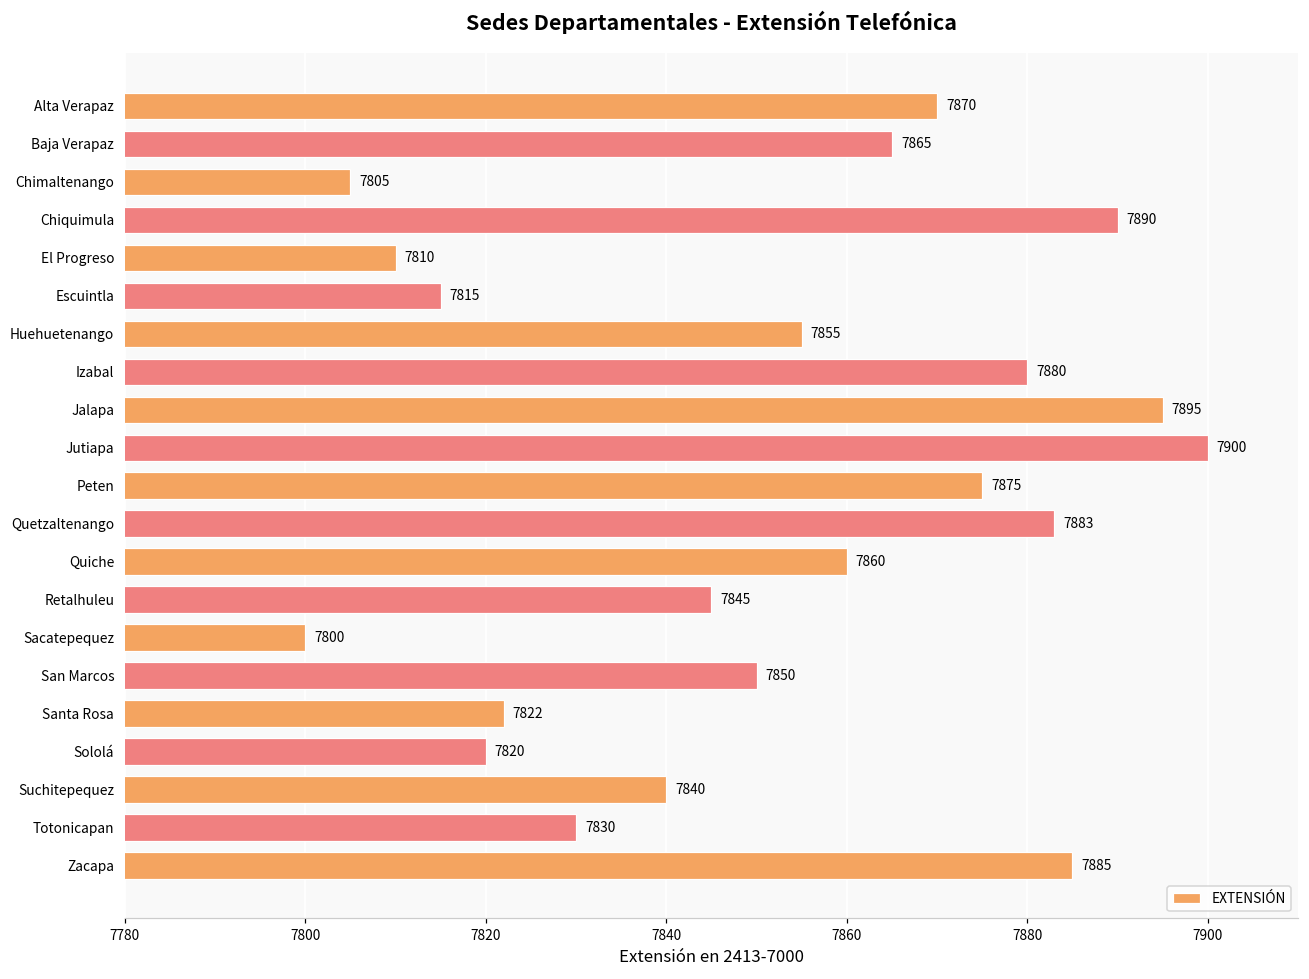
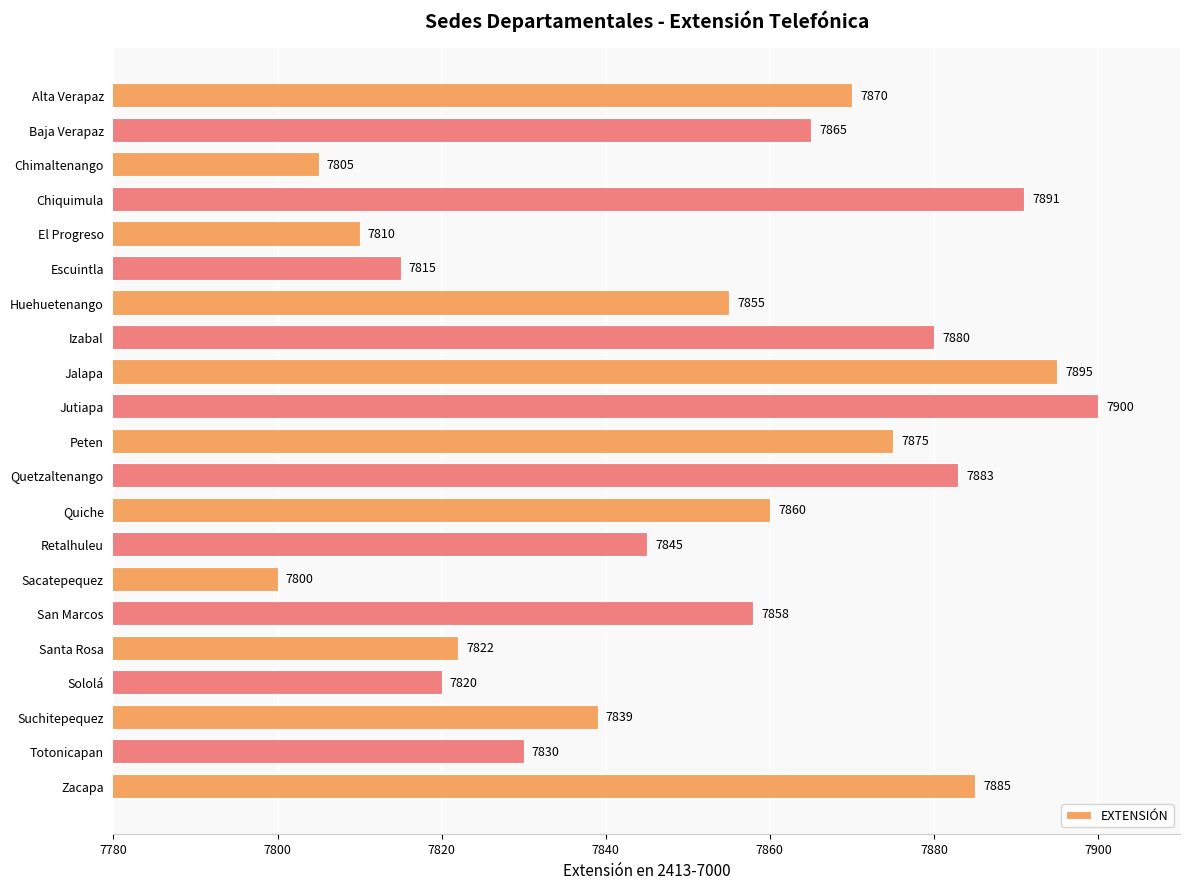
Chiquimula: 7890 -> 7891
San Marcos: 7850 -> 7858
Suchitepequez: 7840 -> 7839
